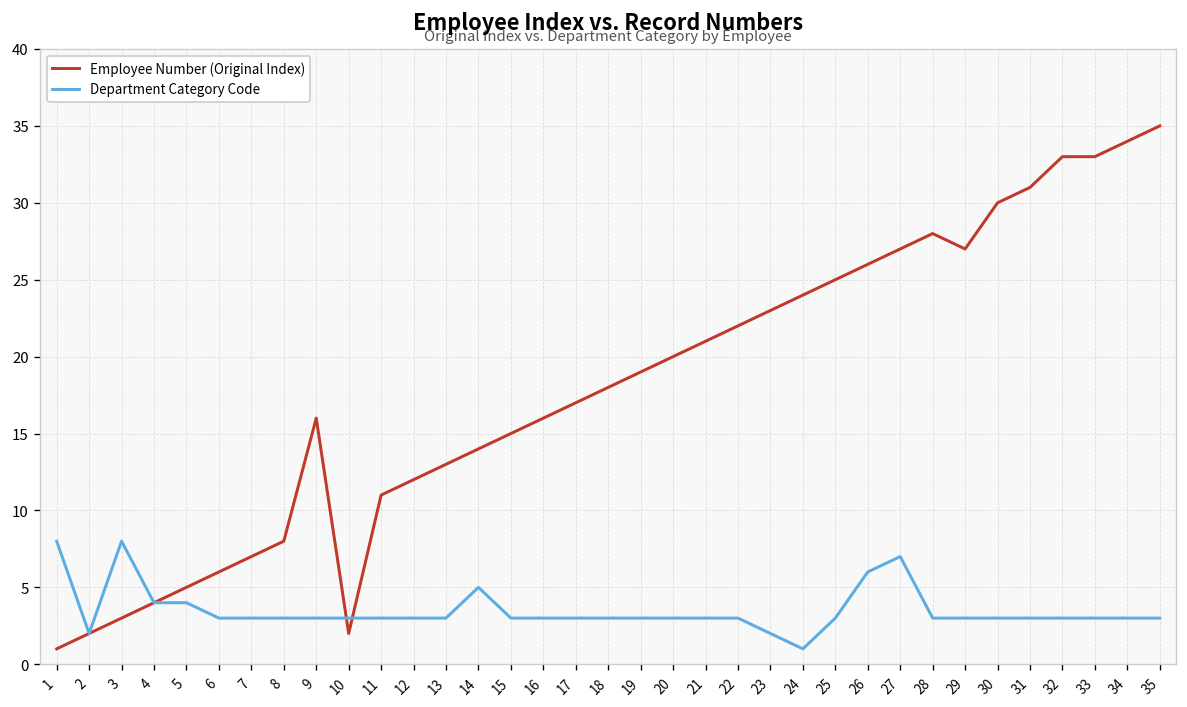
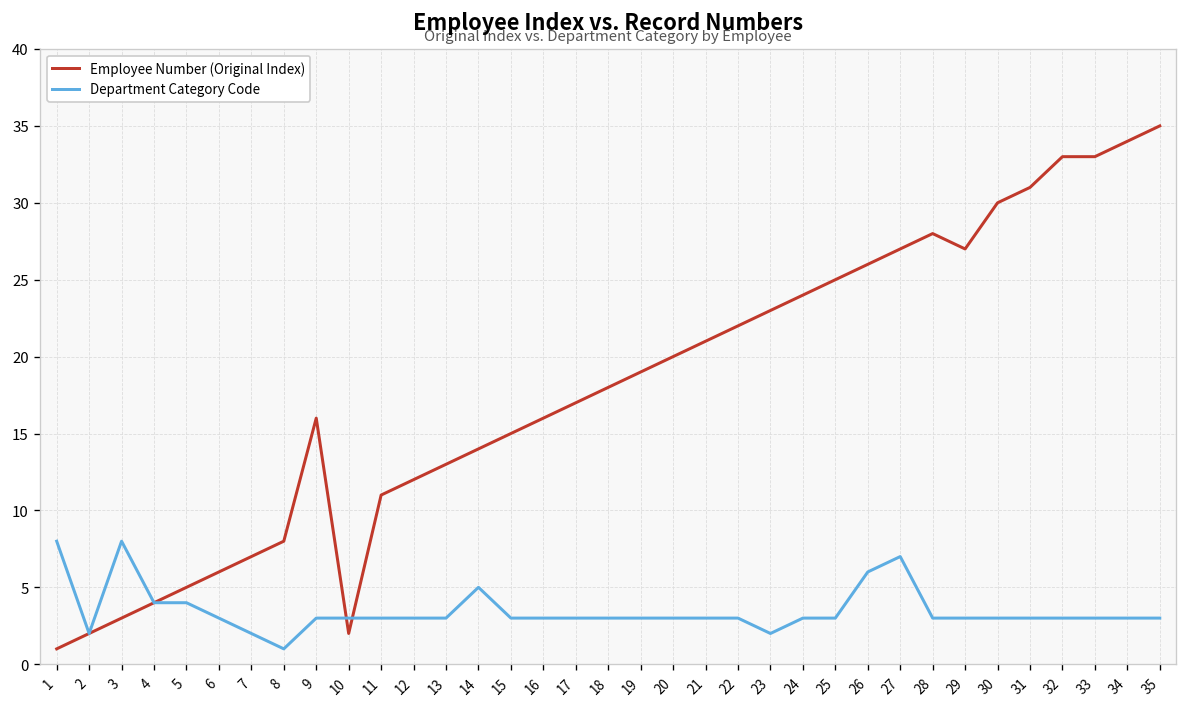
Department Category Code, 7: 3 -> 2
Department Category Code, 8: 3 -> 1
Department Category Code, 24: 1 -> 3
